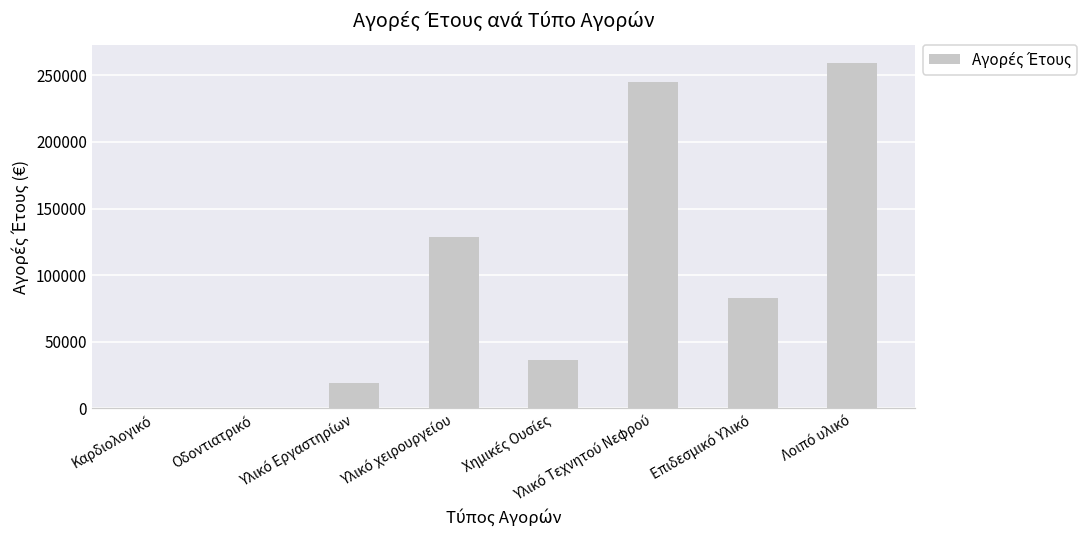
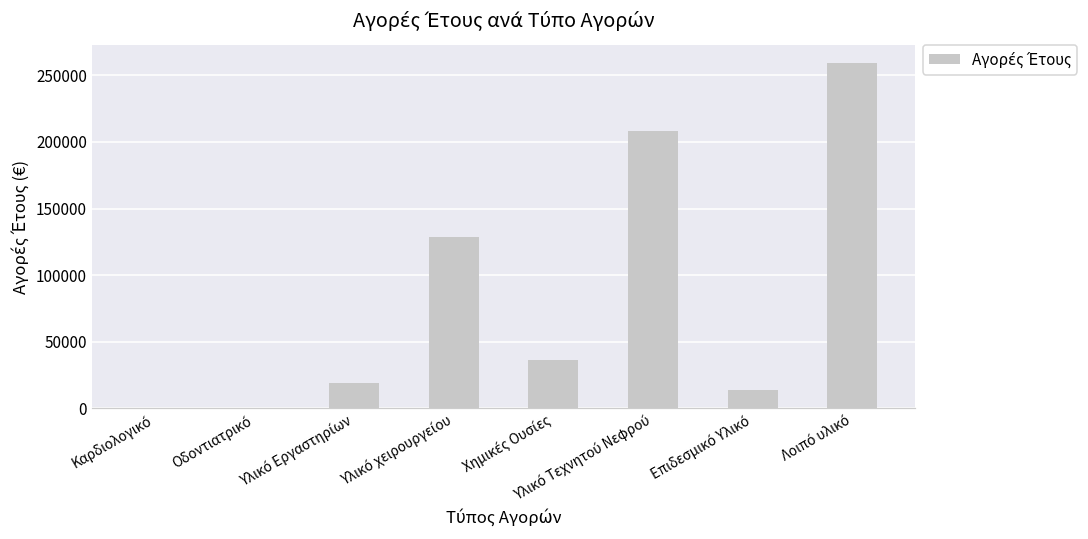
Υλικό Τεχνητού Νεφρού: 245000 -> 209000
Επιδεσμικό Υλικό: 83000 -> 14000
